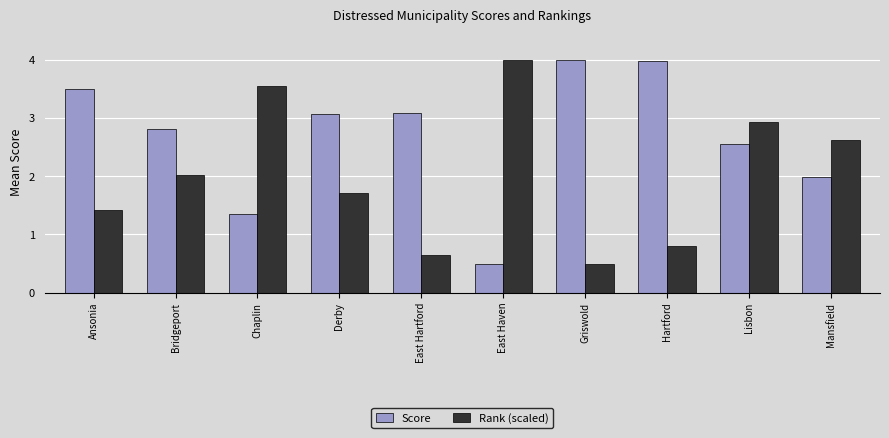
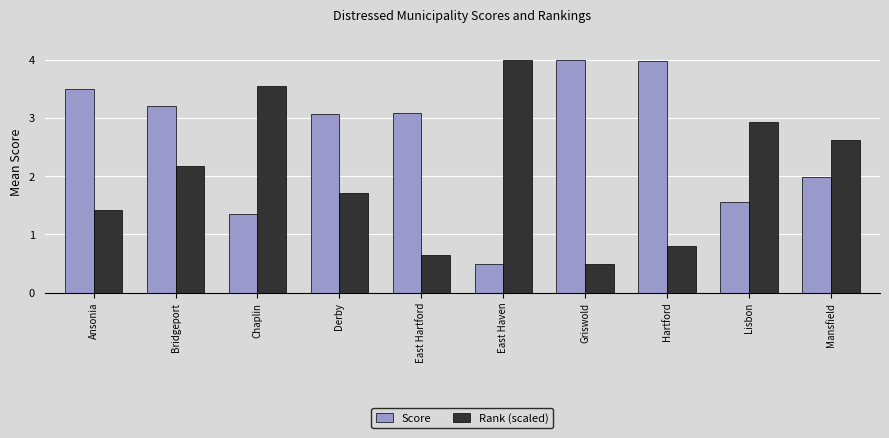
Score, Bridgeport: 2.8 -> 3.2
Rank (scaled), Bridgeport: 2.0 -> 2.2
Score, Lisbon: 2.6 -> 1.6
